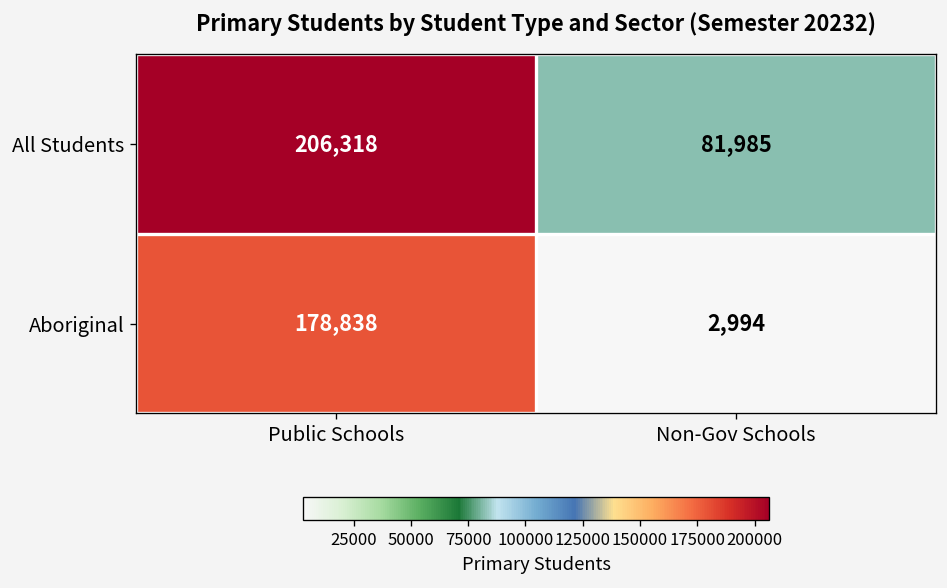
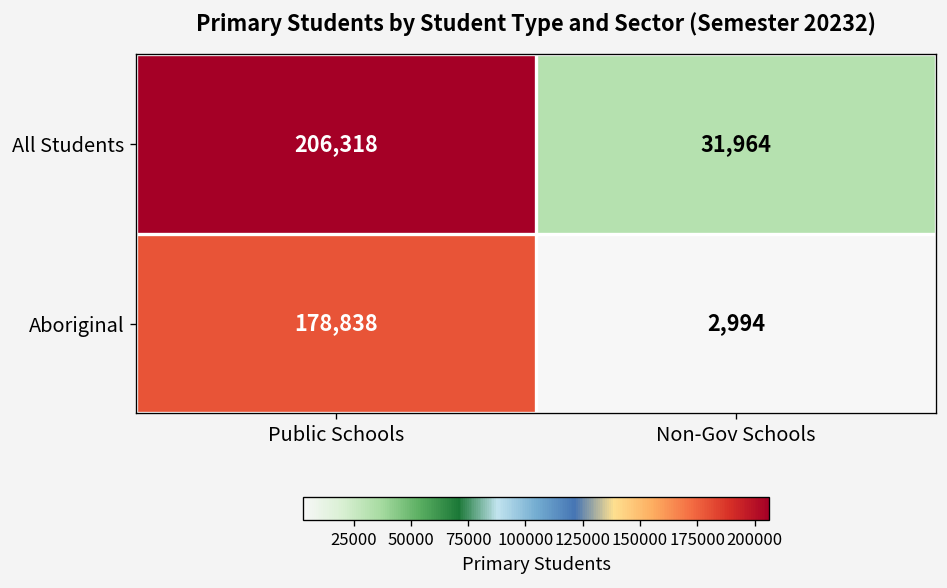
All Students, Non-Gov Schools: 81,985 -> 31,964
